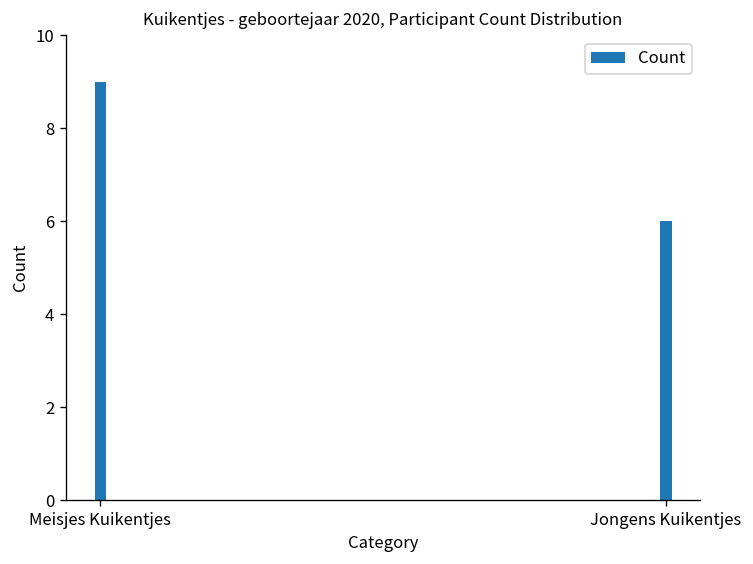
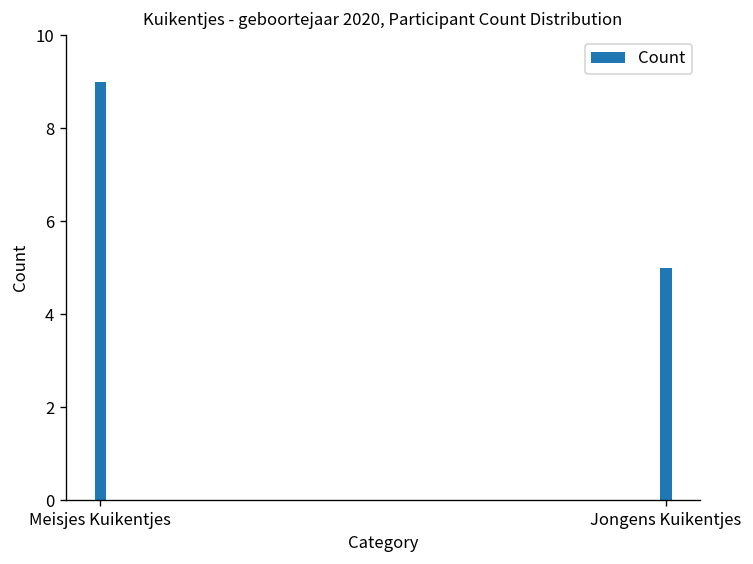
Jongens Kuikentjes: 6 -> 5
